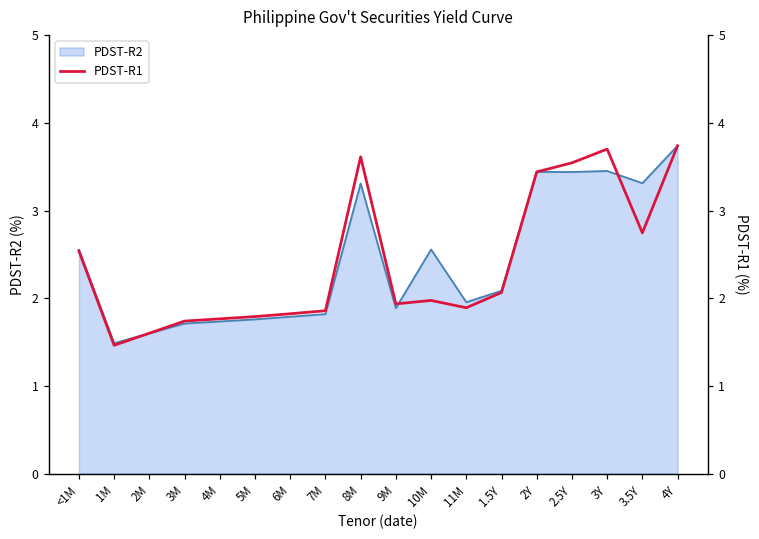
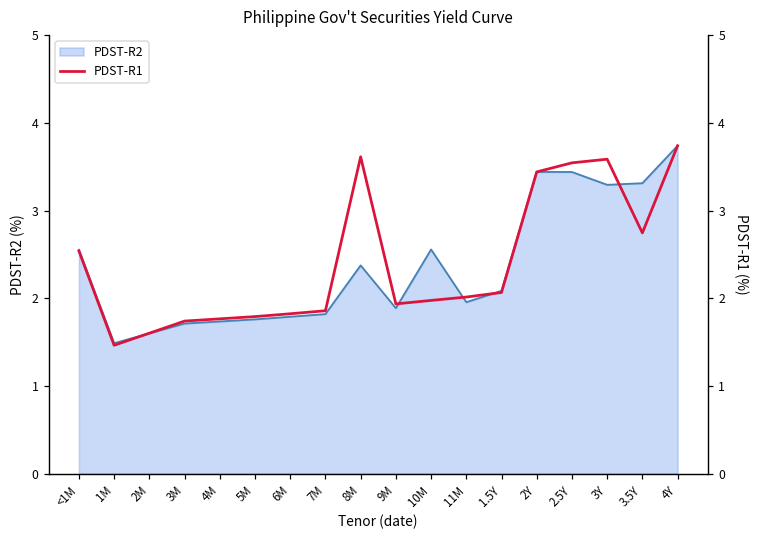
PDST-R2, 8M: 3.3 -> 2.4
PDST-R2, 3Y: 3.5 -> 3.3
PDST-R1, 11M: 1.9 -> 2.0
PDST-R1, 3Y: 3.7 -> 3.6
